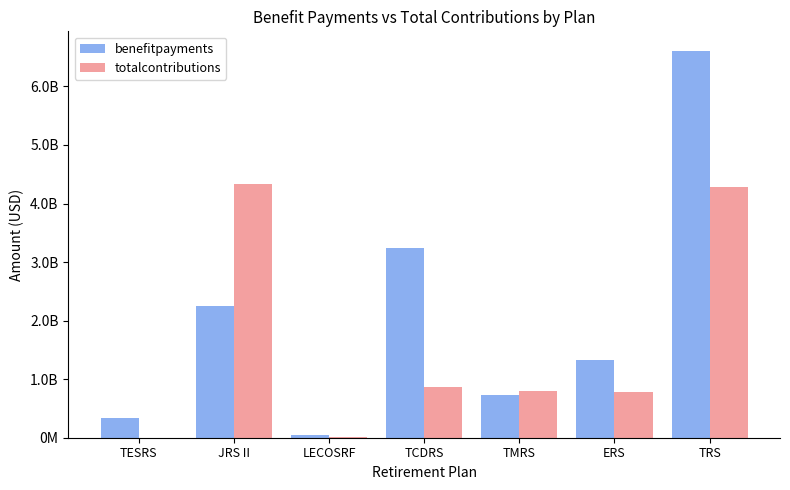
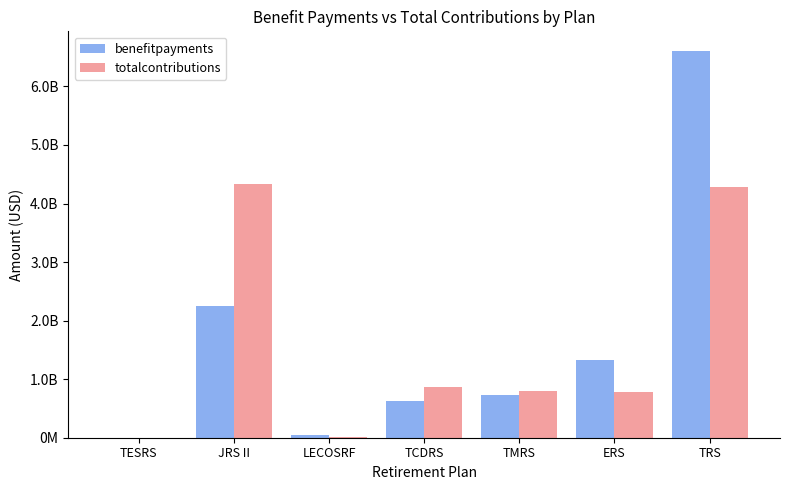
benefitpayments, TESRS: 300000000 -> 0
benefitpayments, TCDRS: 3200000000 -> 600000000
